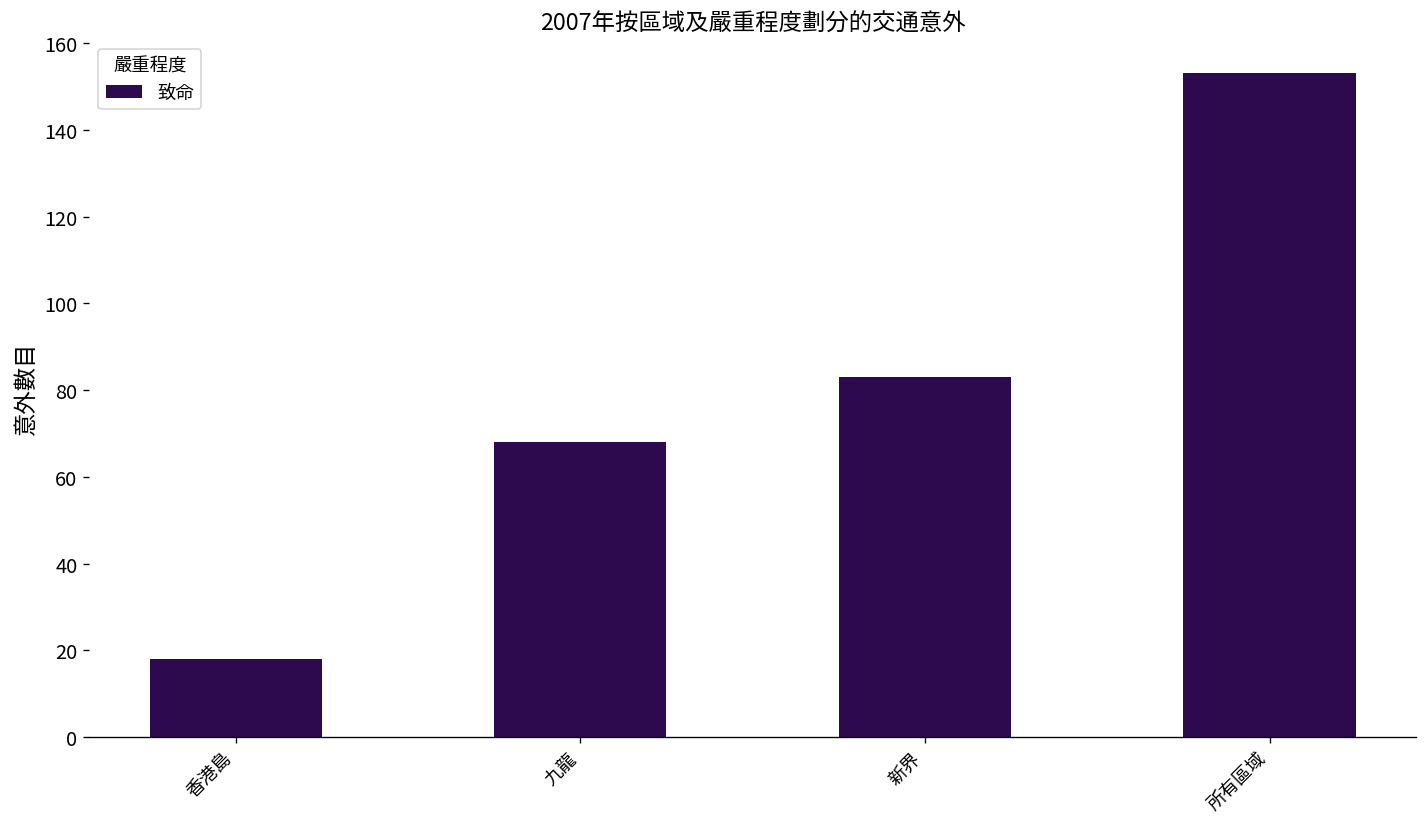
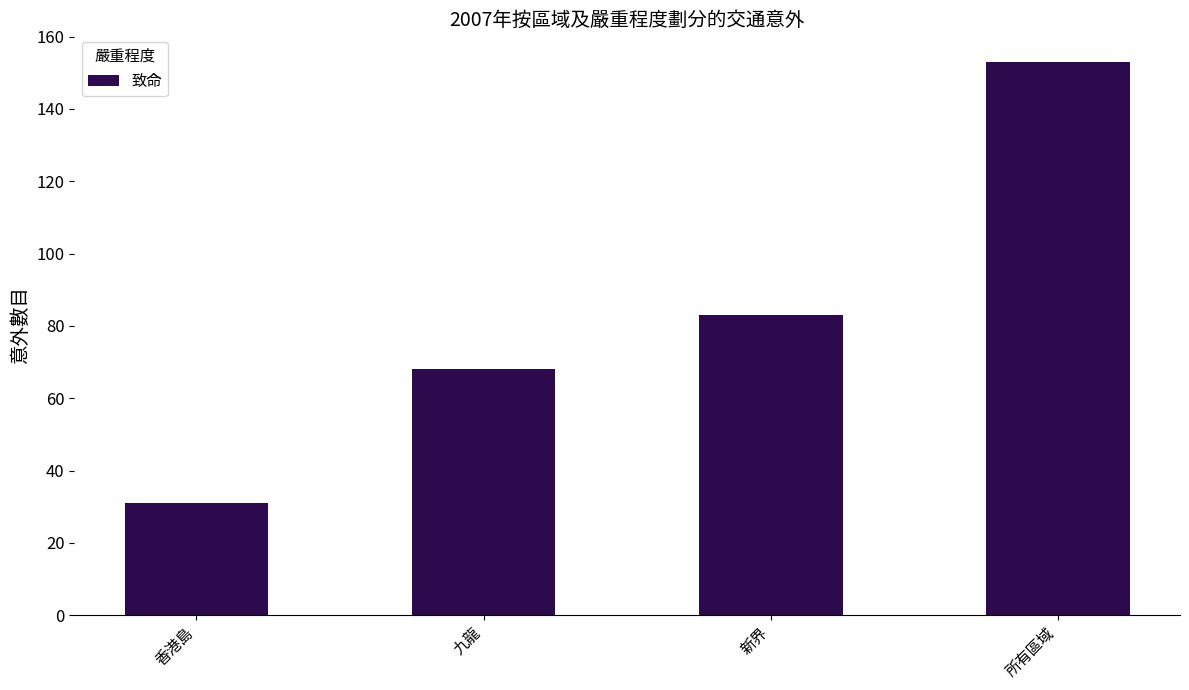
香港島: 18 -> 31
